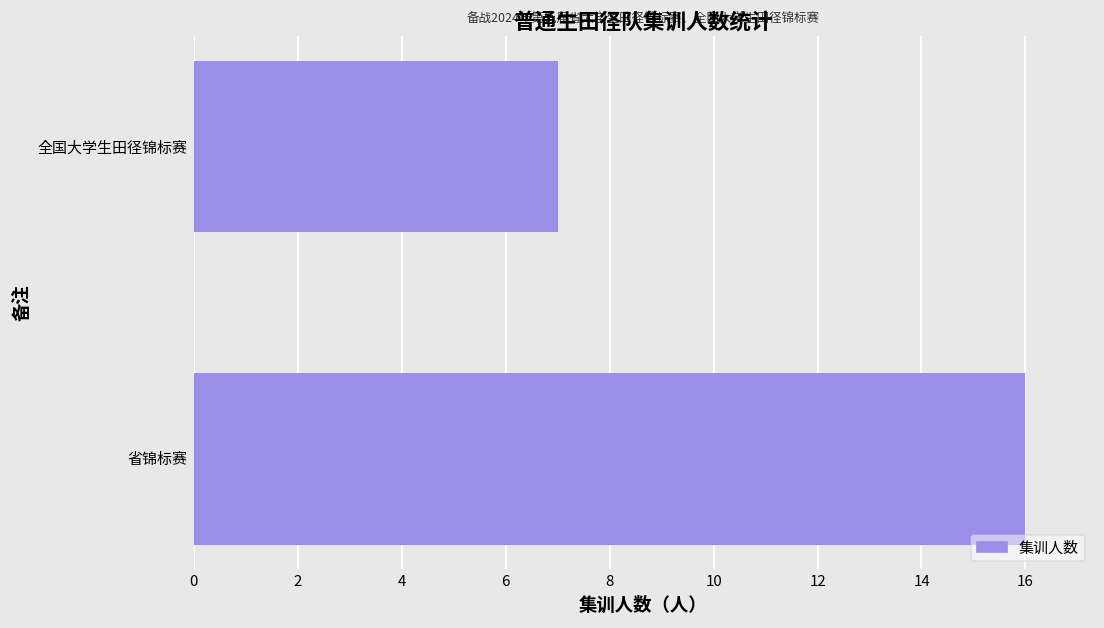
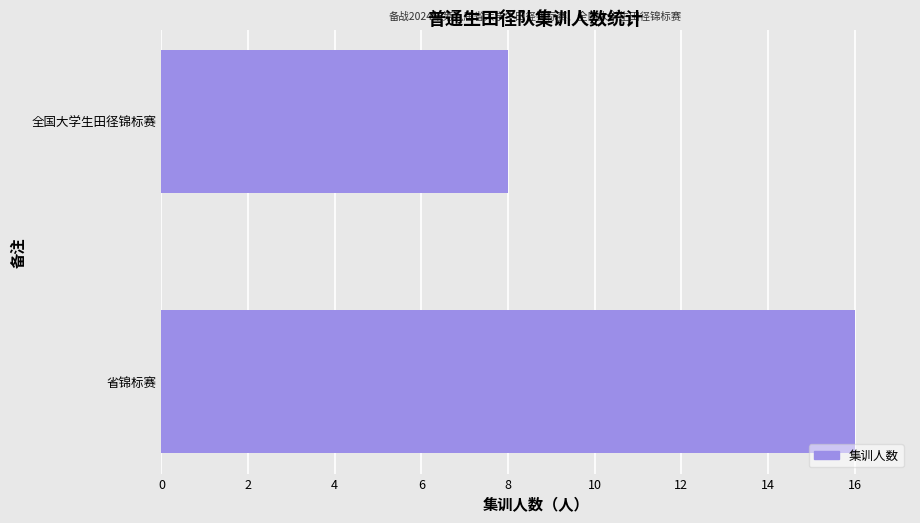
全国大学生田径锦标赛: 7 -> 8
